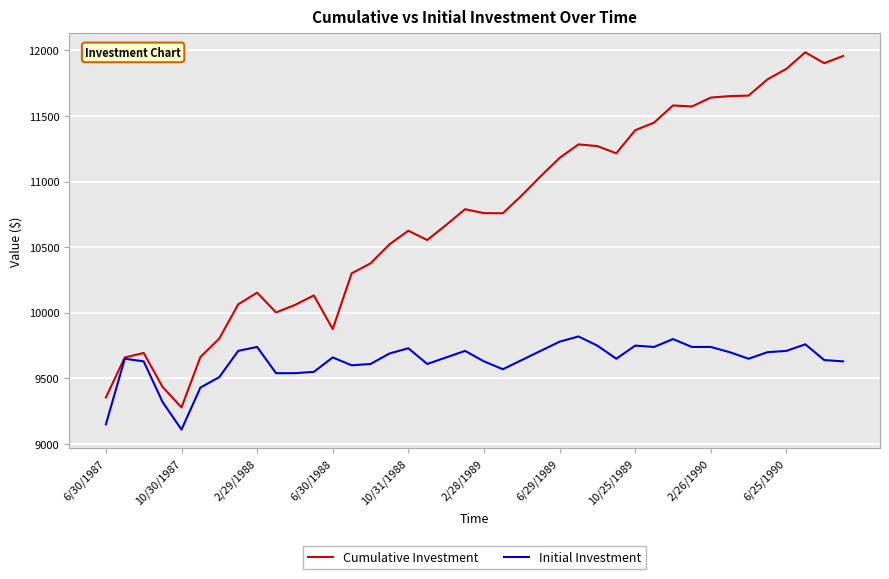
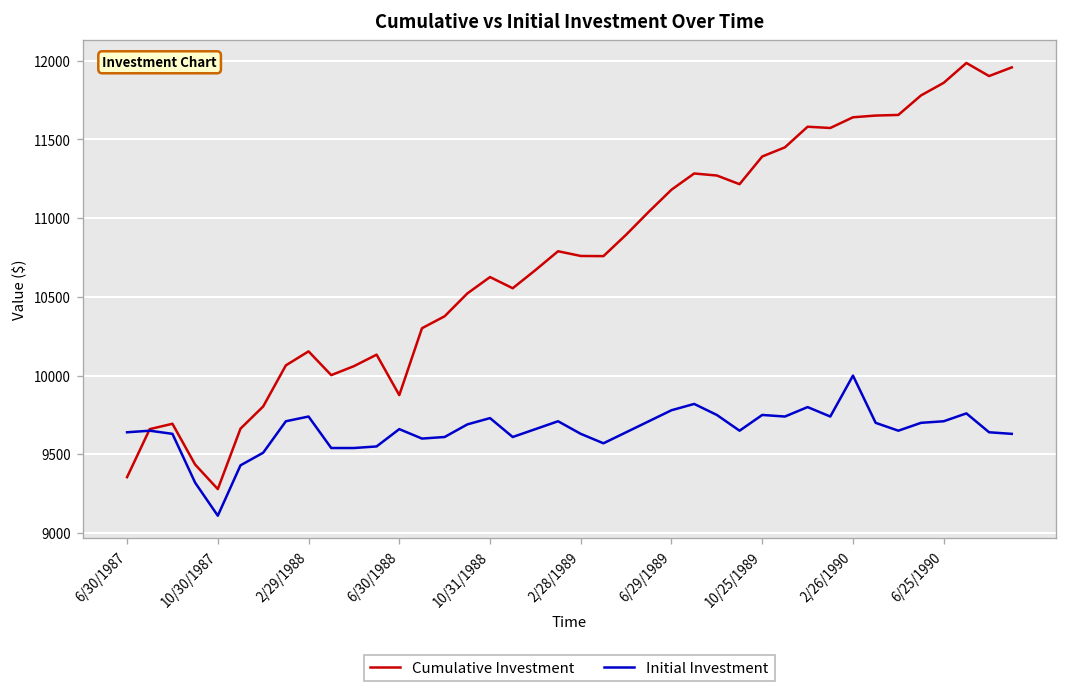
Initial Investment, 6/30/1987: 9150 -> 9640
Initial Investment, 2/26/1990: 9740 -> 10000
